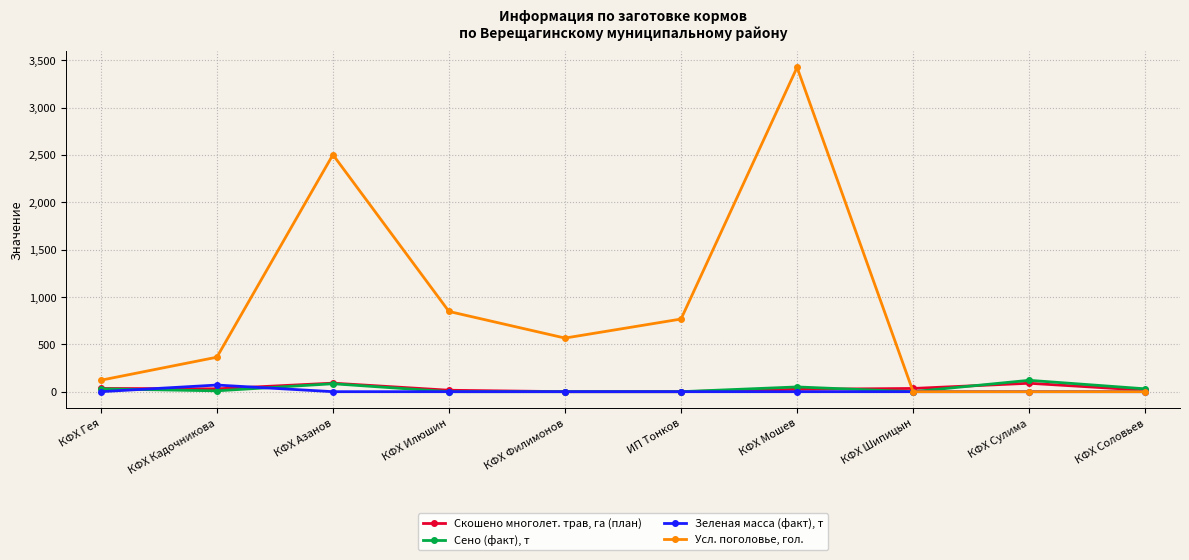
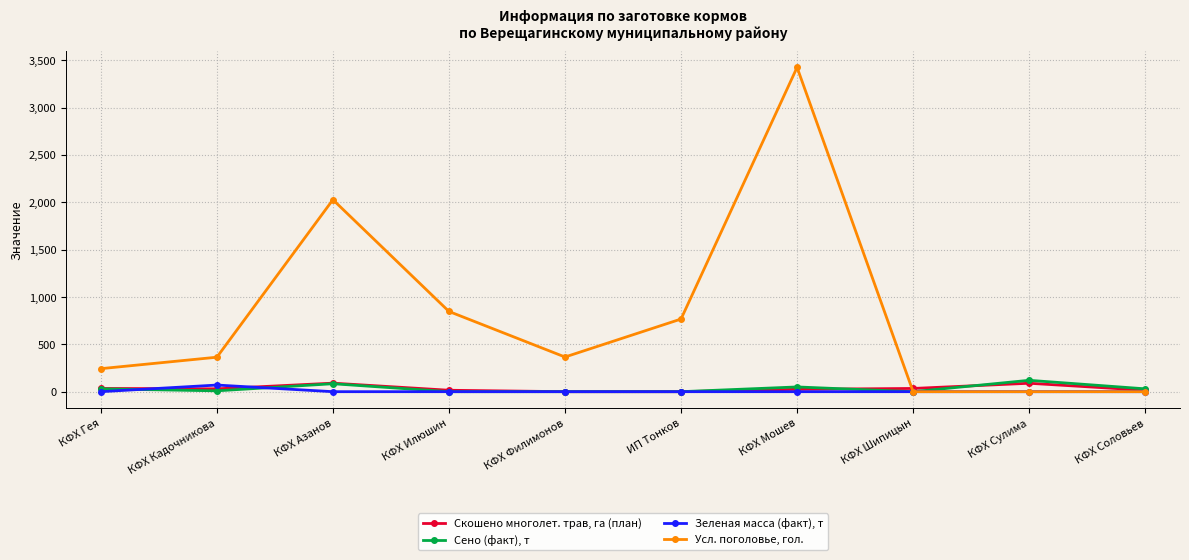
Усл. поголовье, гол., КФХ Гея: 100 -> 200
Усл. поголовье, гол., КФХ Азанов: 2,500 -> 2,000
Усл. поголовье, гол., КФХ Филимонов: 600 -> 400
